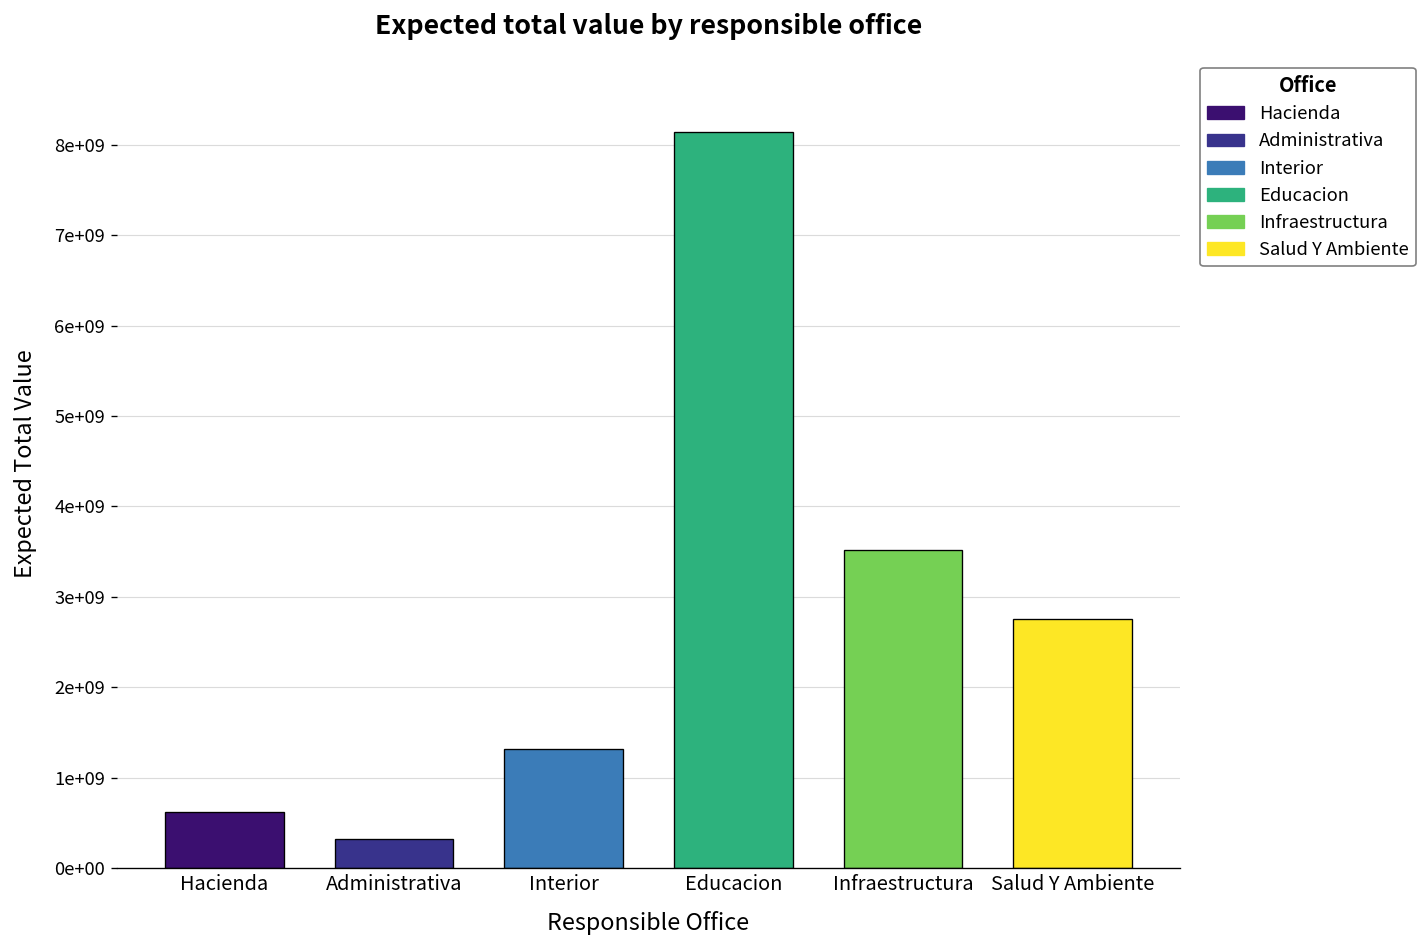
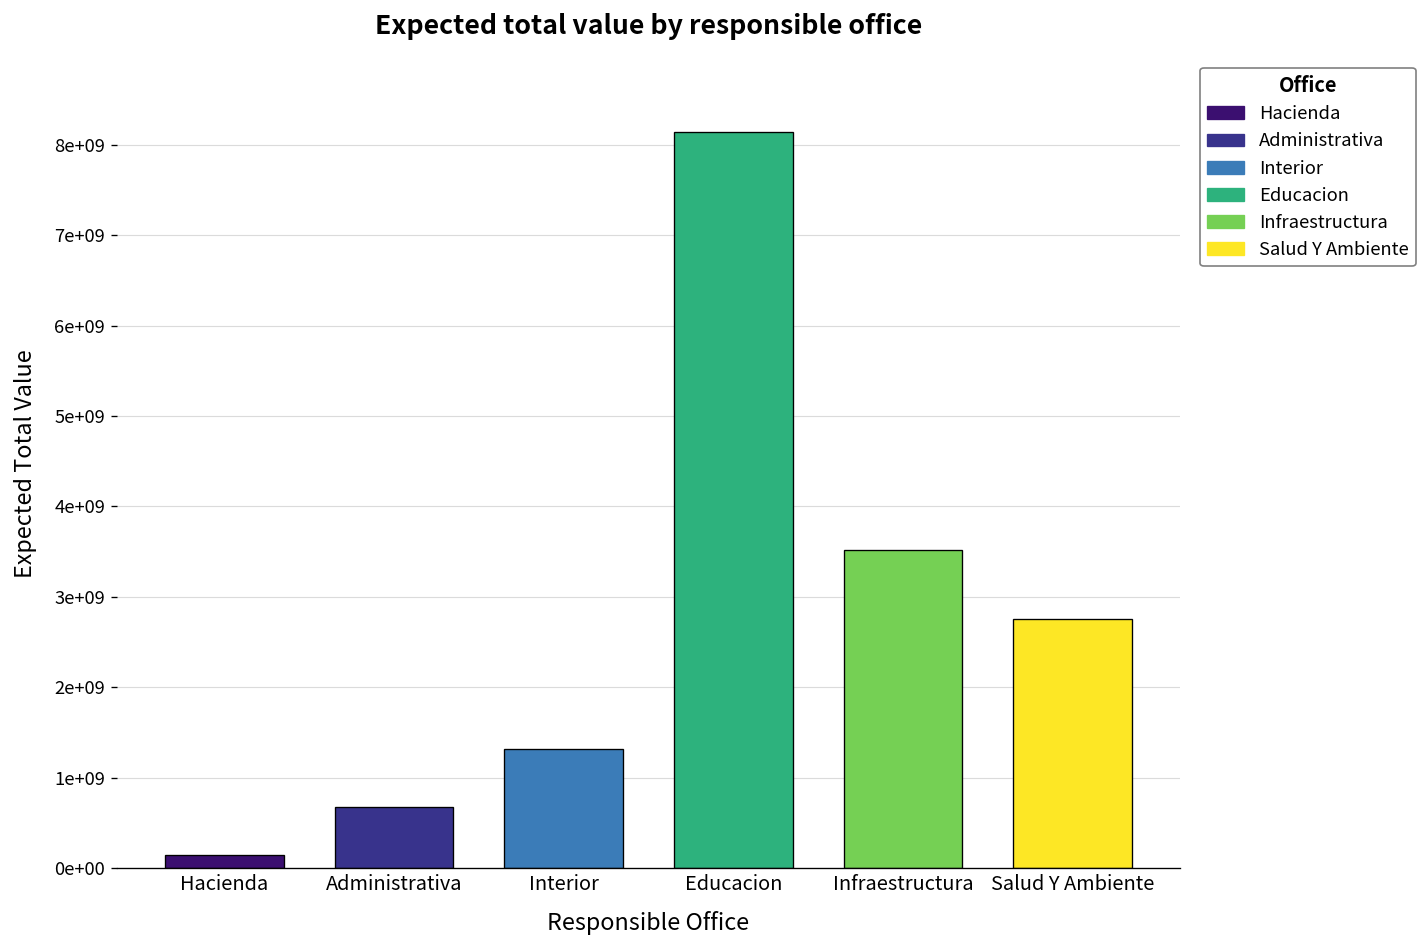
Hacienda: 600000000 -> 100000000
Administrativa: 300000000 -> 700000000
